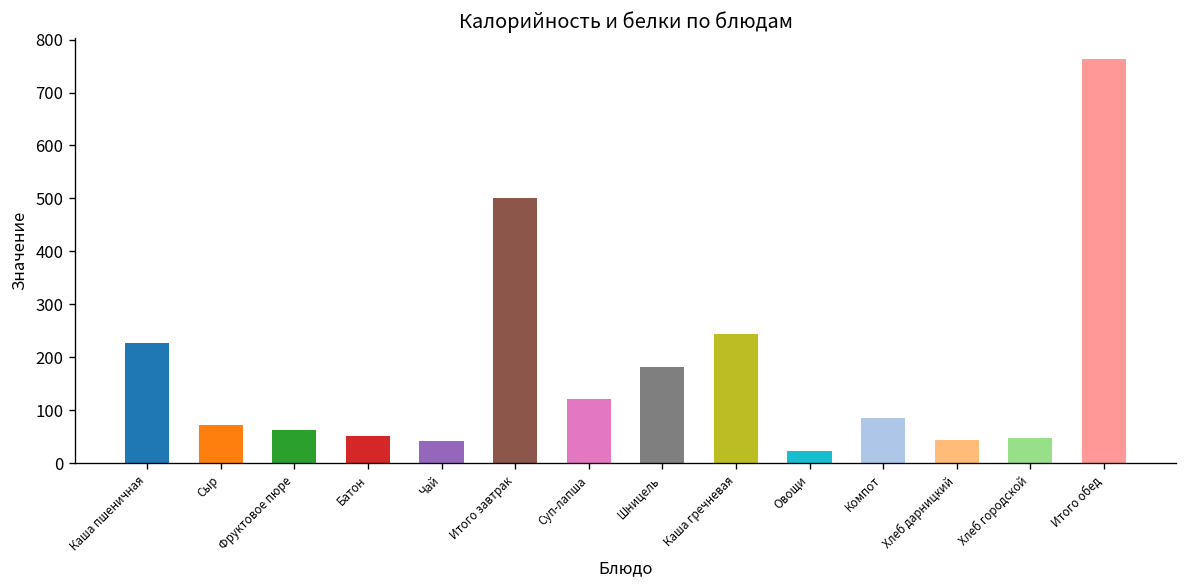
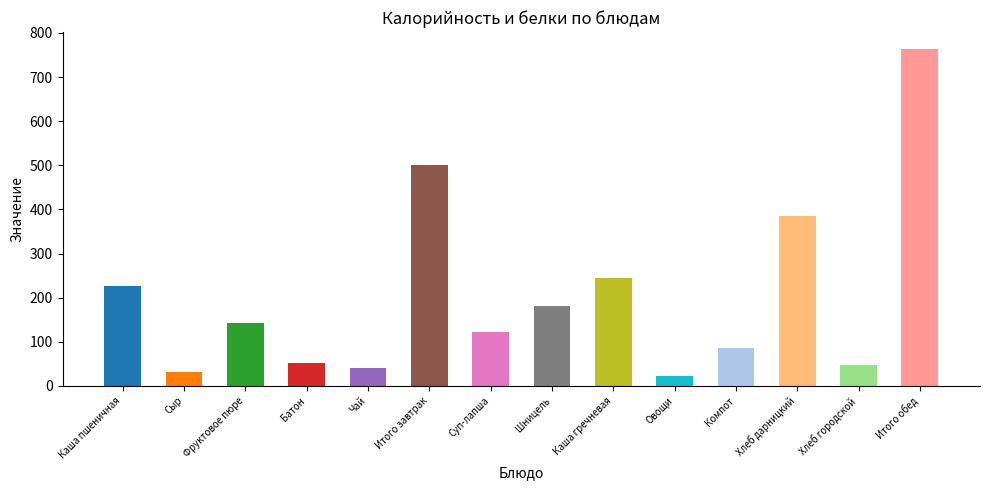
Сыр: 70 -> 30
Фруктовое пюре: 60 -> 140
Хлеб дарницкий: 40 -> 390
